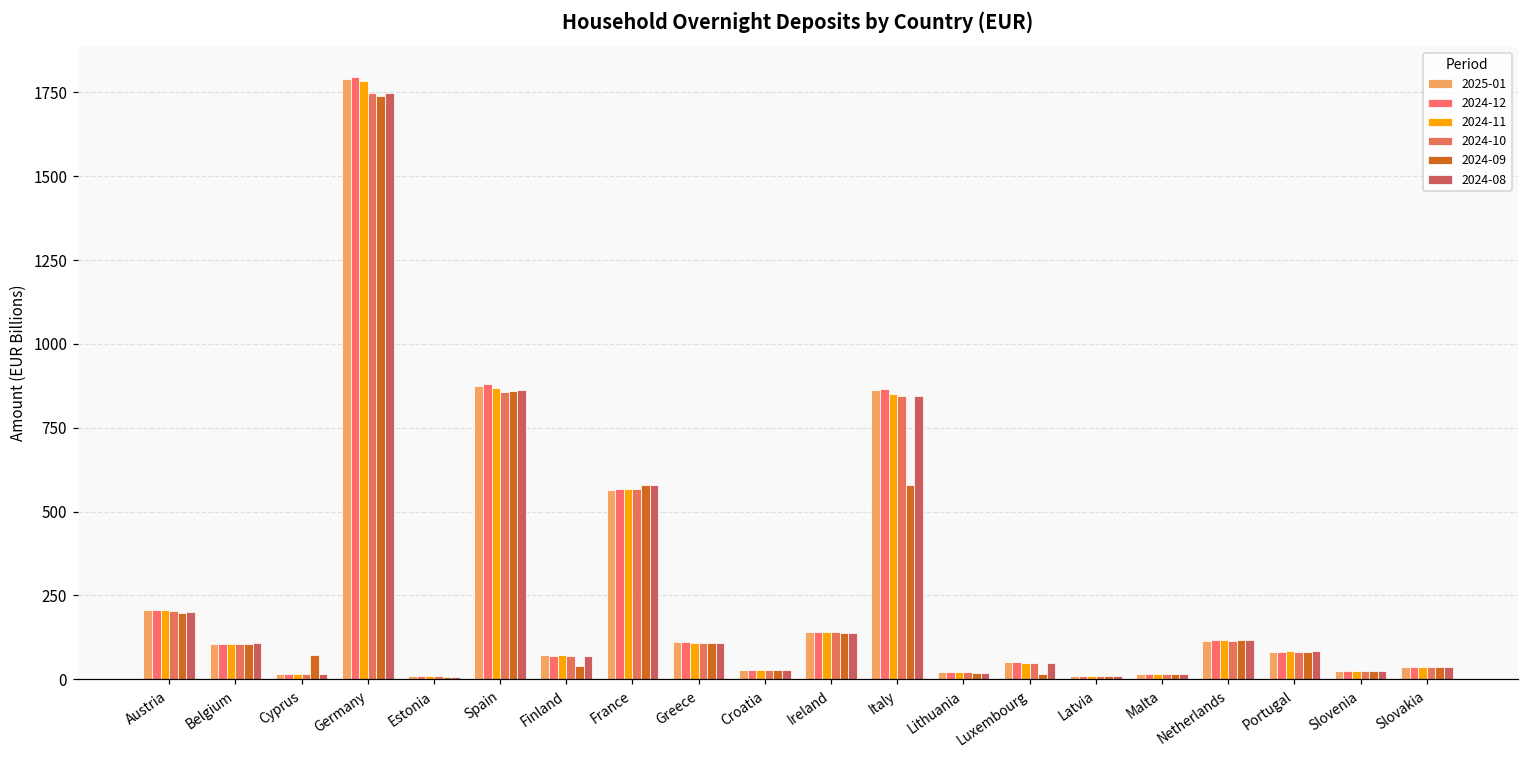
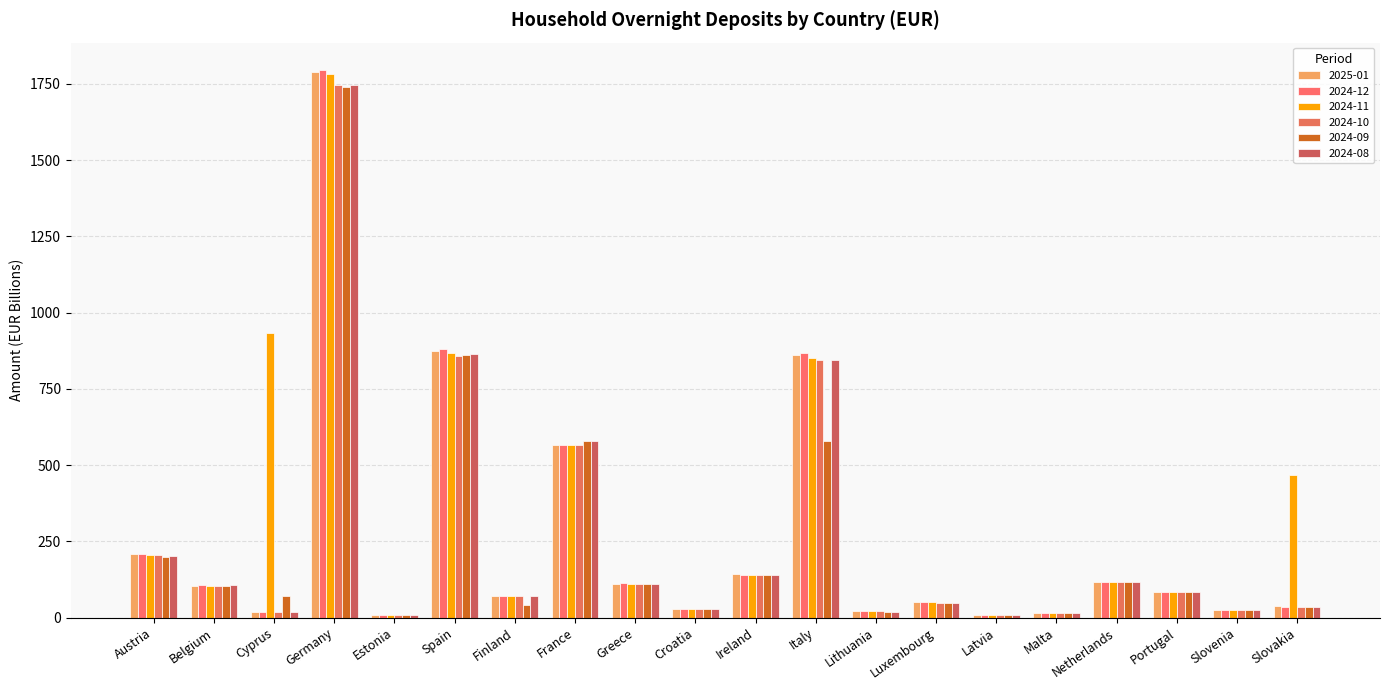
2024-11, Cyprus: 20 -> 930
2024-09, Luxembourg: 10 -> 50
2024-11, Slovakia: 40 -> 470
